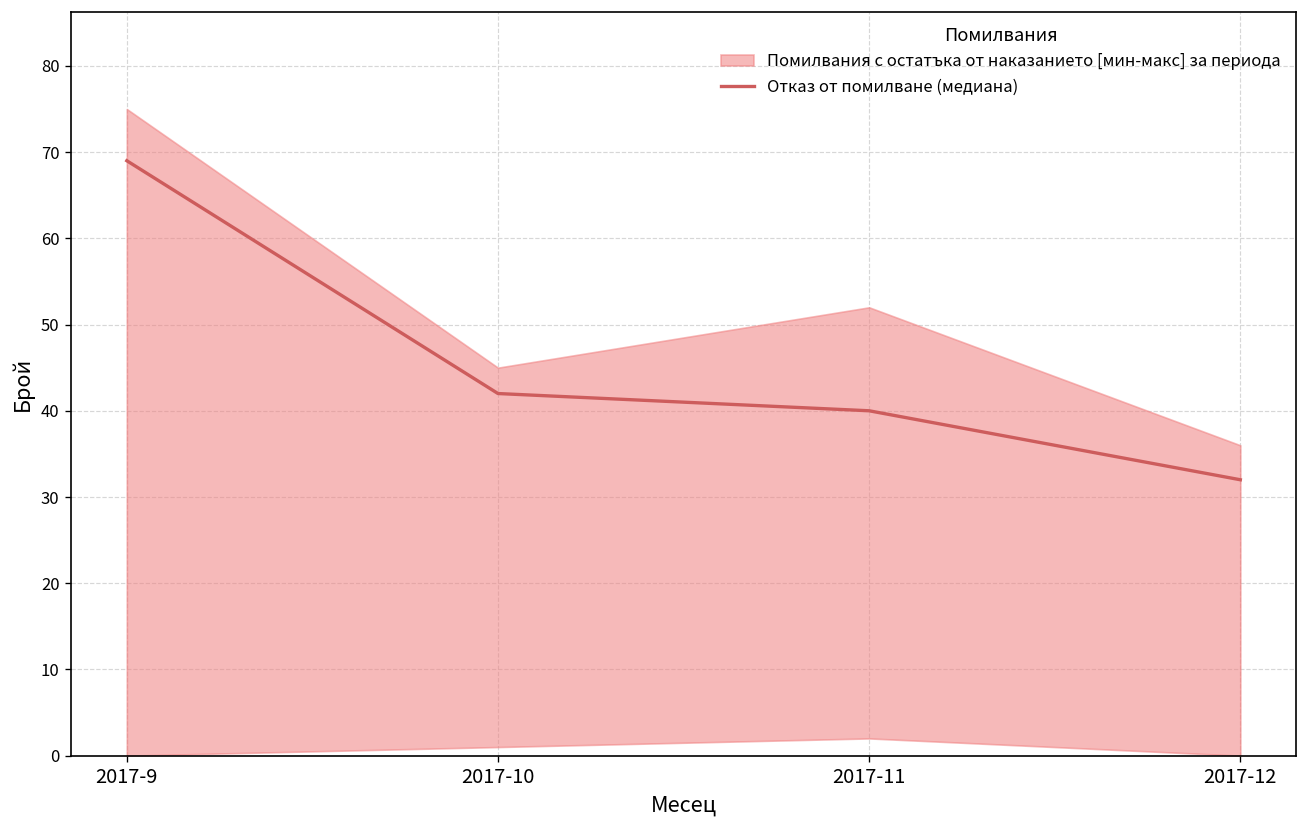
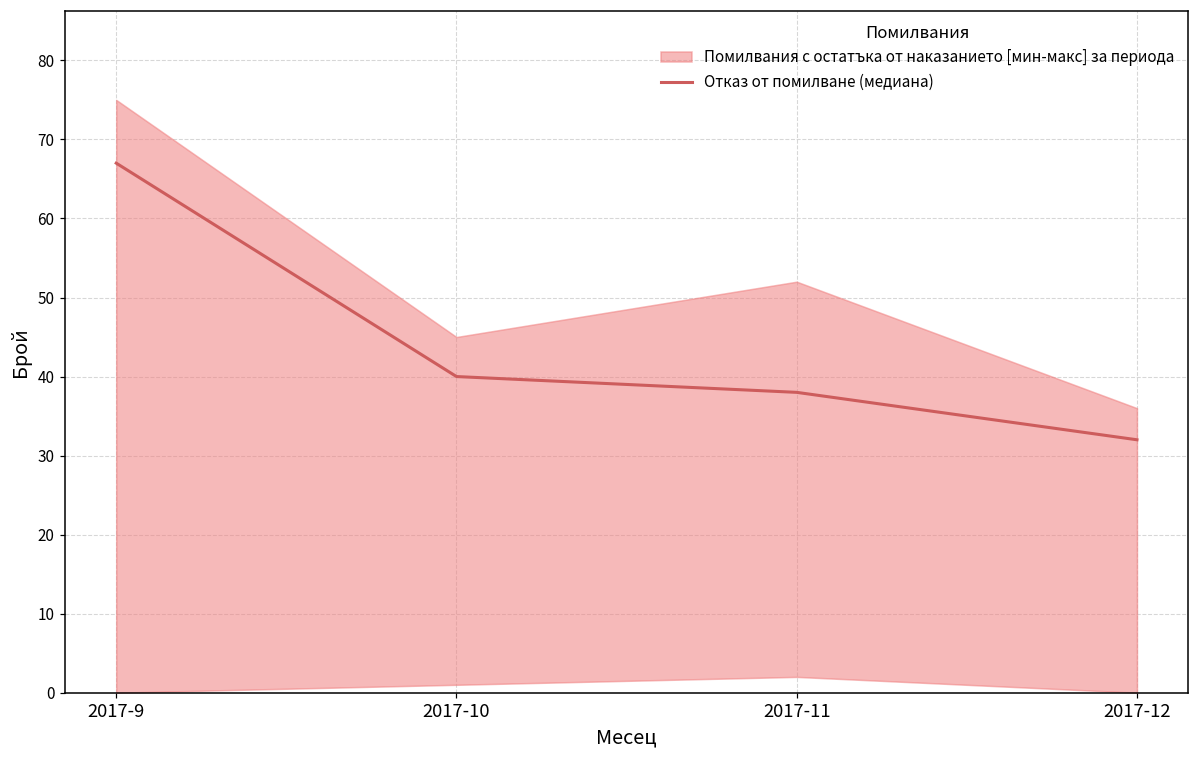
Отказ от помилване (медиана), 2017-9: 69 -> 67
Отказ от помилване (медиана), 2017-10: 42 -> 40
Отказ от помилване (медиана), 2017-11: 40 -> 38
